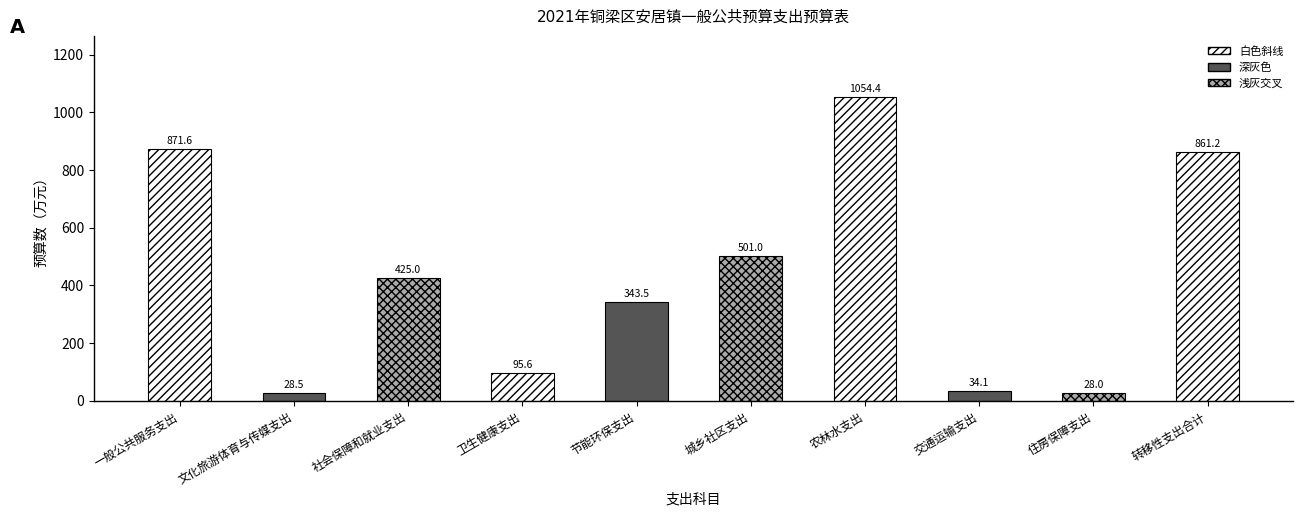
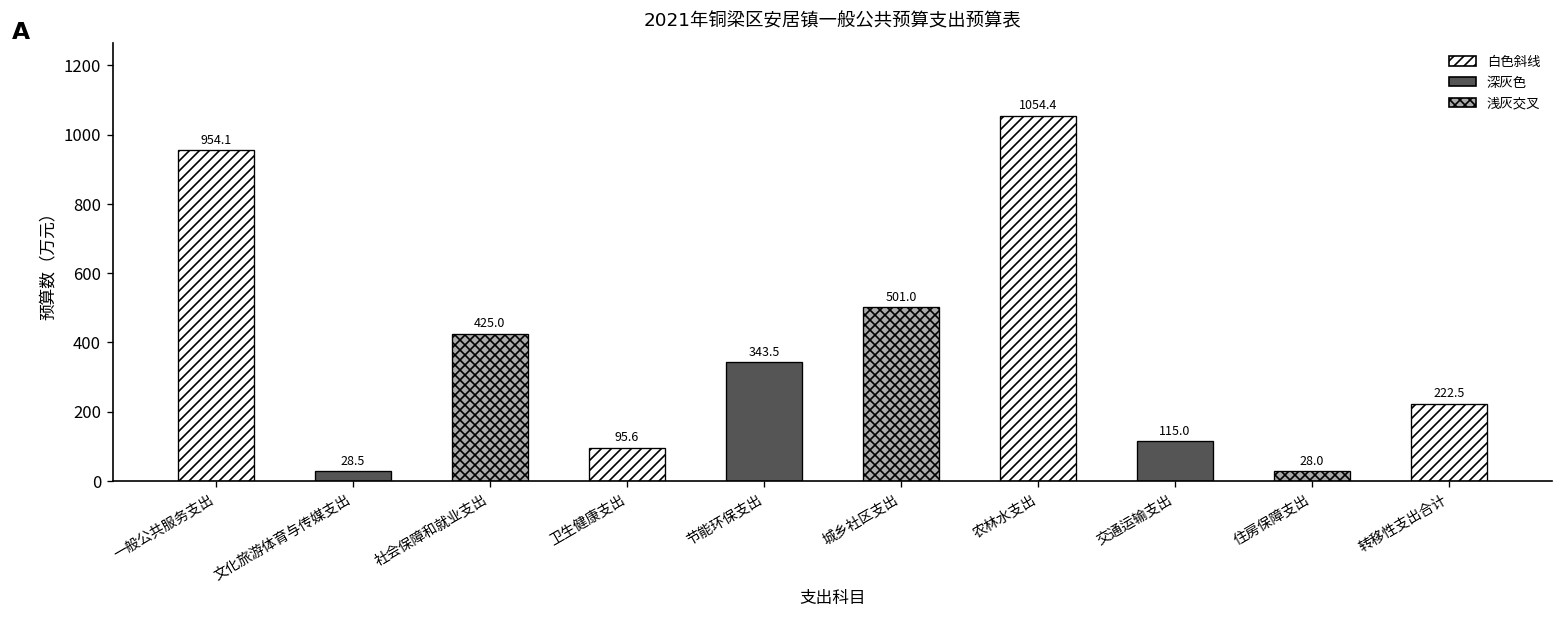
一般公共服务支出: 871.6 -> 954.1
交通运输支出: 34.1 -> 115.0
转移性支出合计: 861.2 -> 222.5
